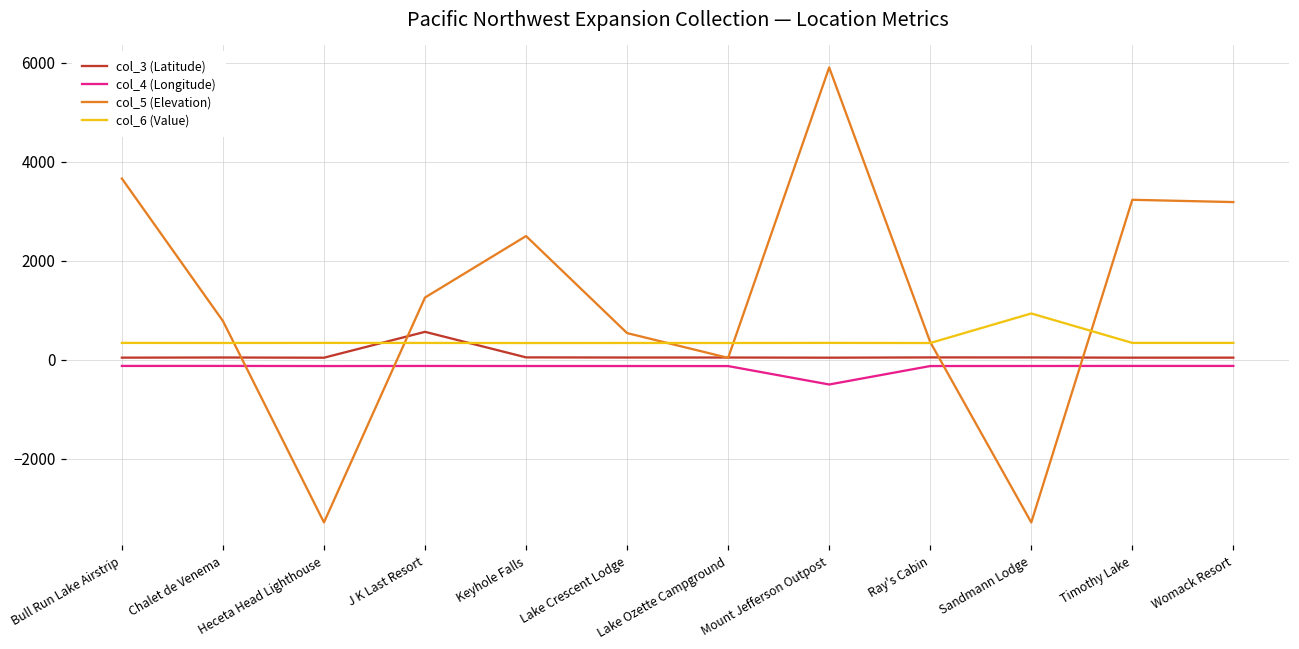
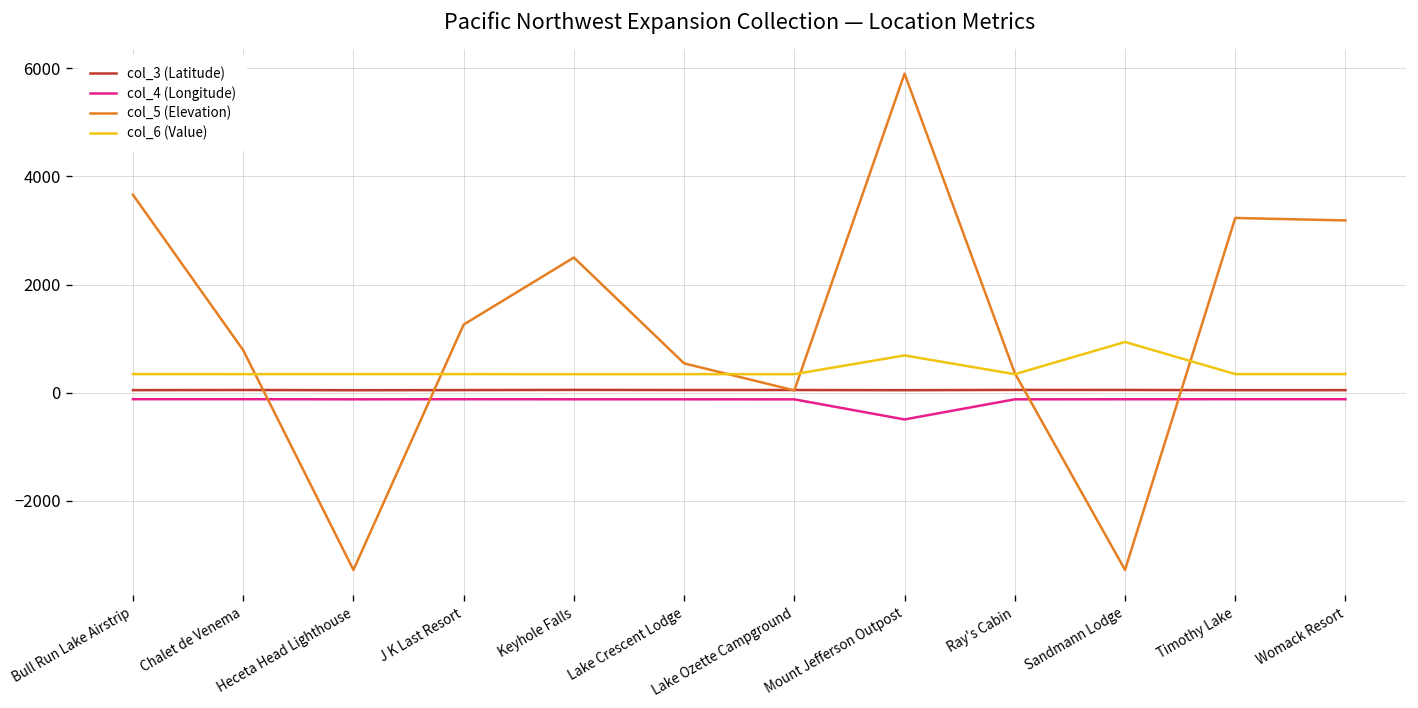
col_3 (Latitude), J K Last Resort: 600 -> 0
col_6 (Value), Mount Jefferson Outpost: 300 -> 700
